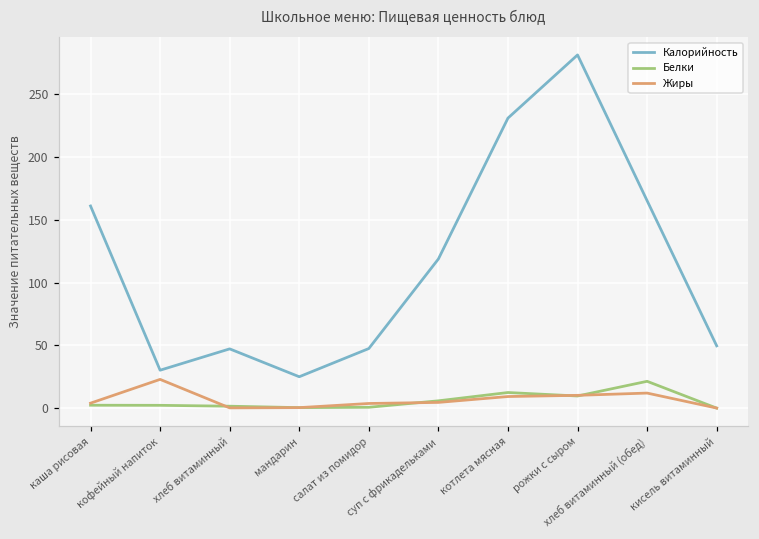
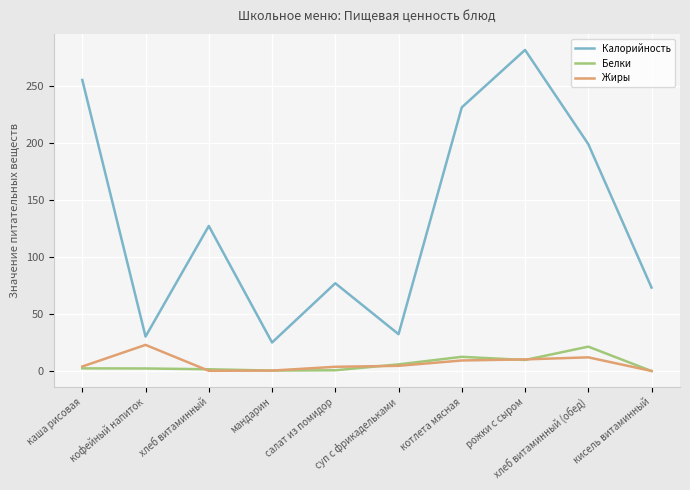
Калорийность, каша рисовая: 161 -> 255
Калорийность, хлеб витаминный: 47 -> 127
Калорийность, салат из помидор: 47 -> 77
Калорийность, суп с фрикадельками: 119 -> 32
Калорийность, хлеб витаминный (обед): 165 -> 199
Калорийность, кисель витаминный: 50 -> 73
